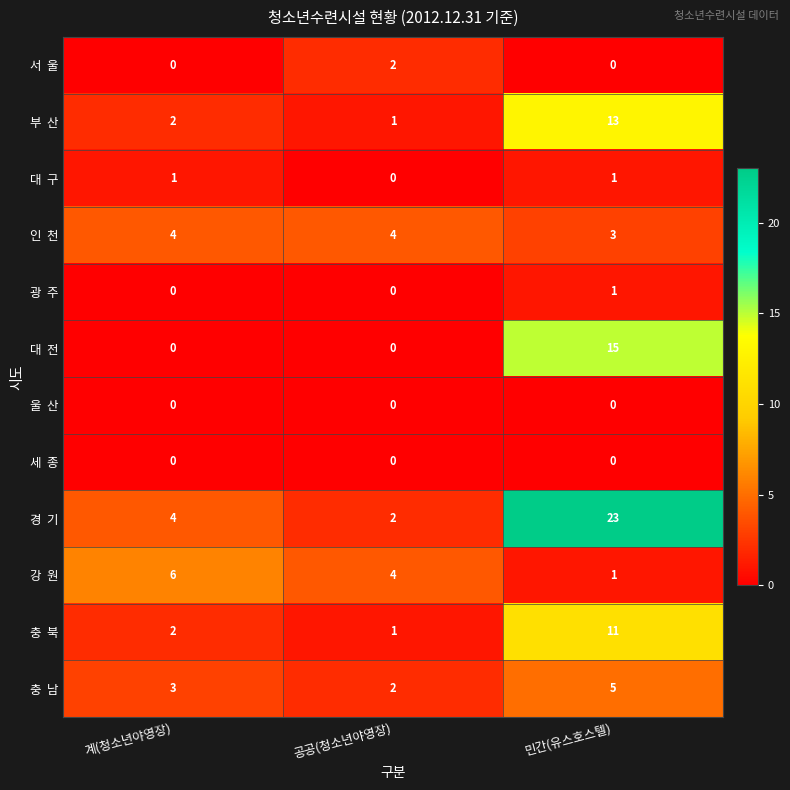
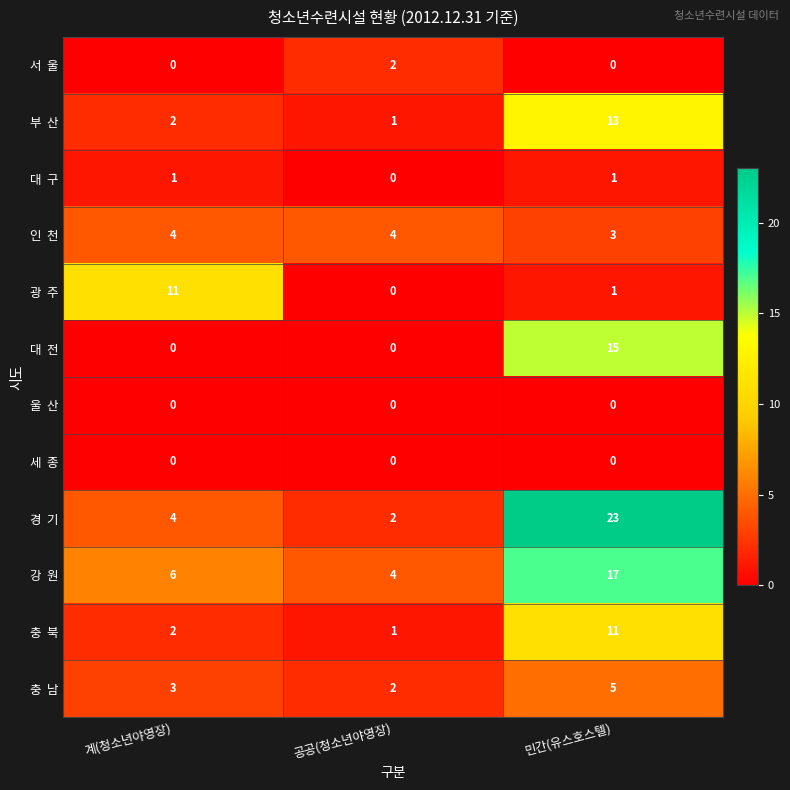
광 주, 계(청소년야영장): 0 -> 11
강 원, 민간(유스호스텔): 1 -> 17
